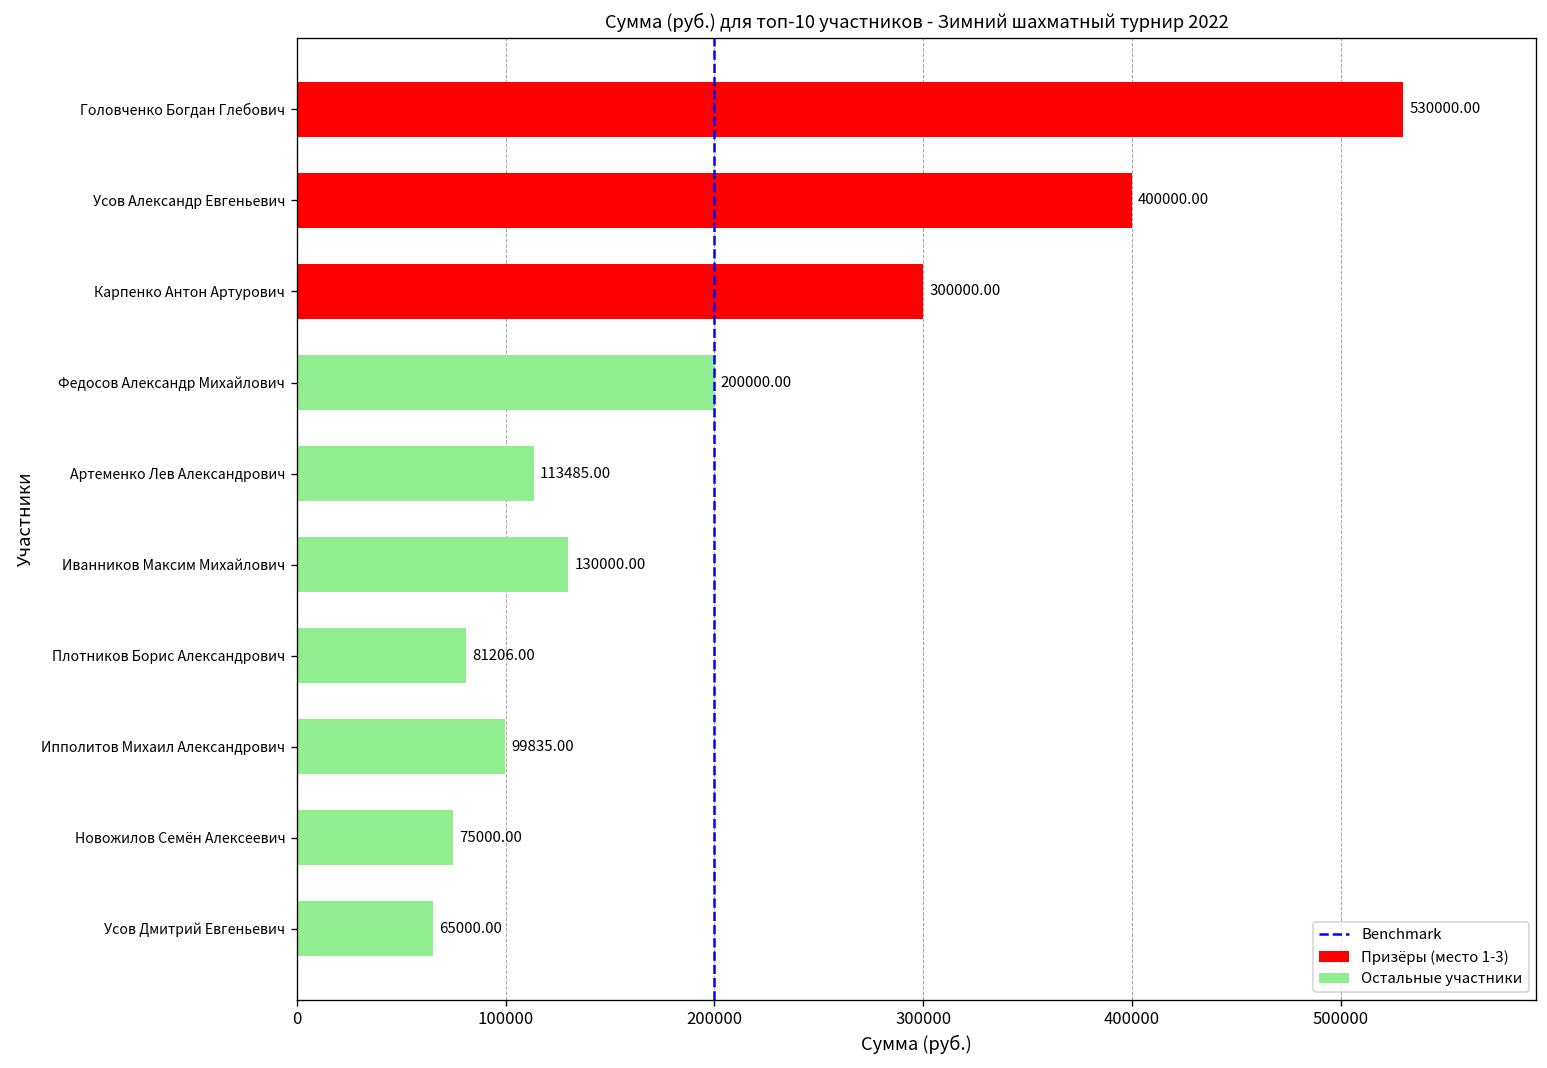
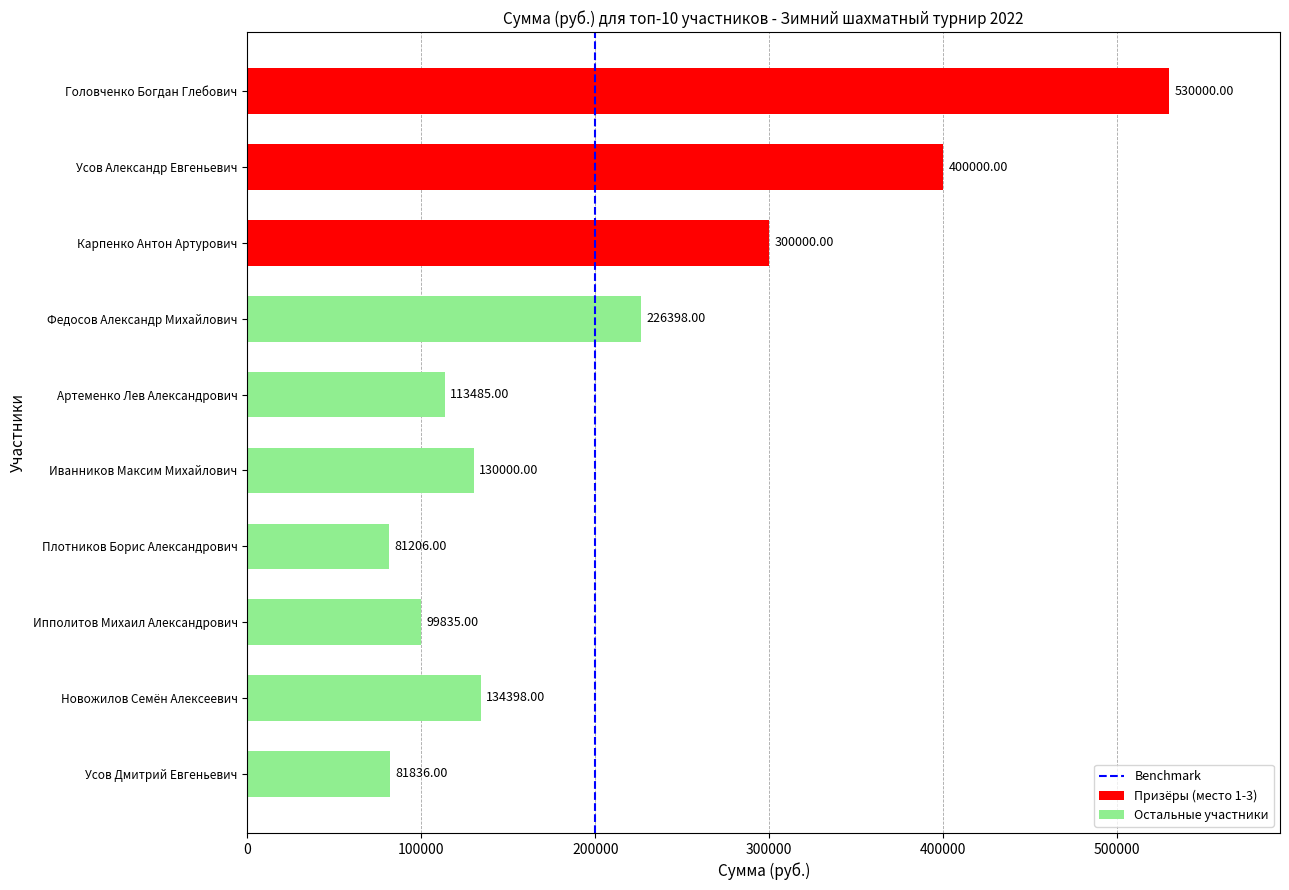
Федосов Александр Михайлович: 200000.00 -> 226398.00
Новожилов Семён Алексеевич: 75000.00 -> 134398.00
Усов Дмитрий Евгеньевич: 65000.00 -> 81836.00
